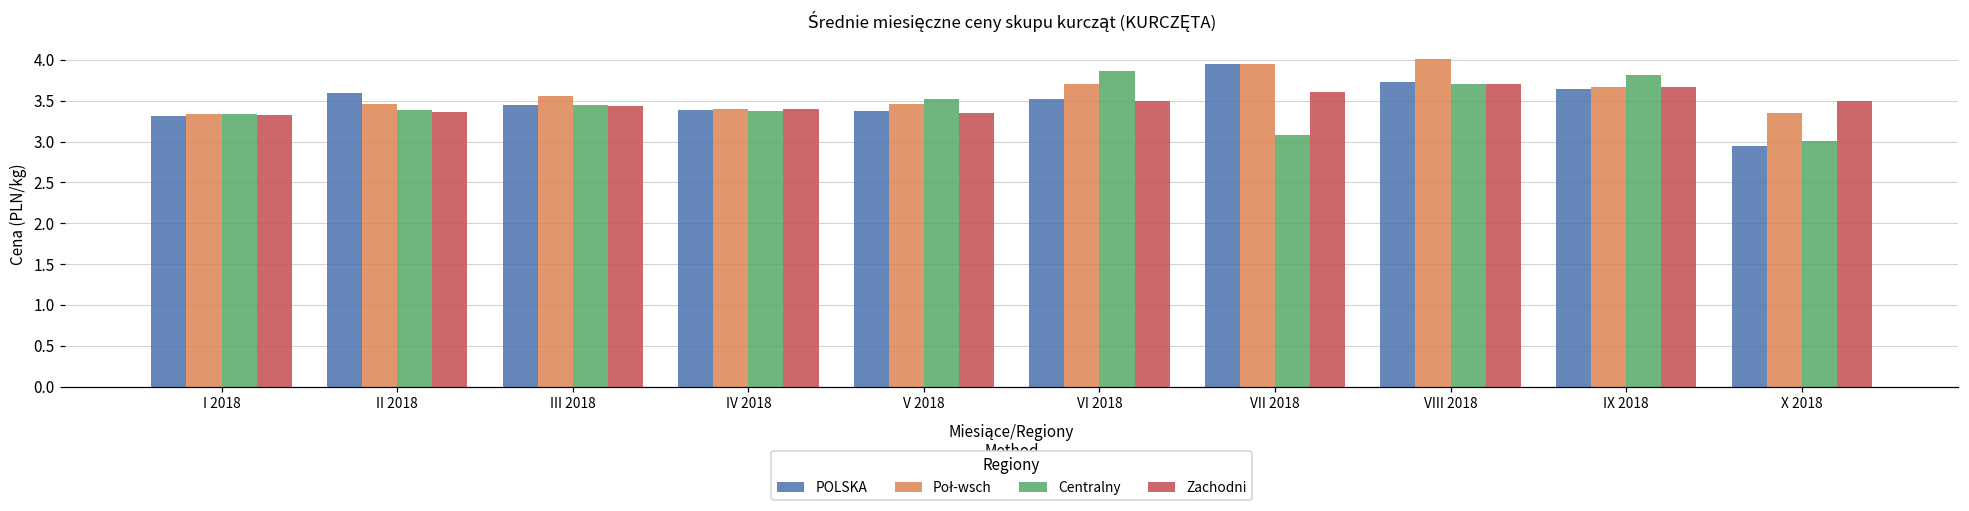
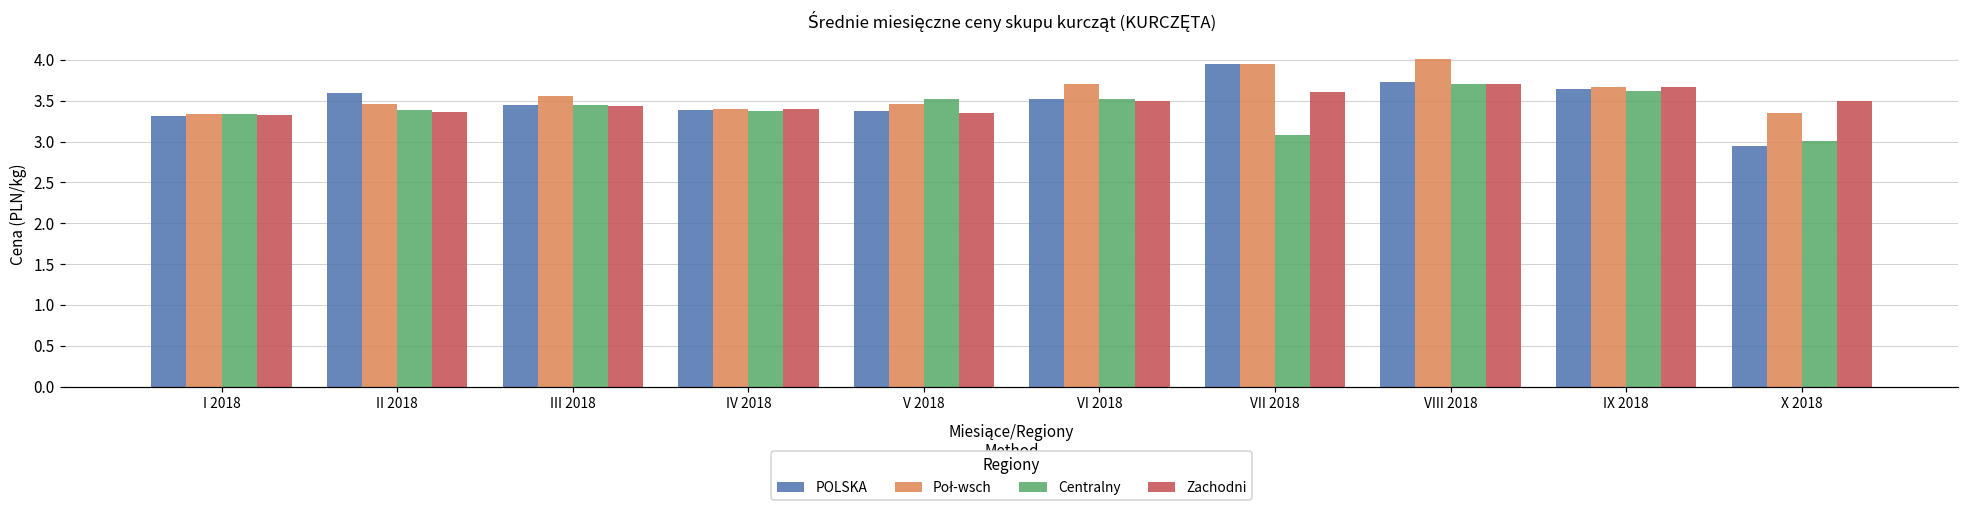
Centralny, VI 2018: 3.9 -> 3.5
Centralny, IX 2018: 3.8 -> 3.6
